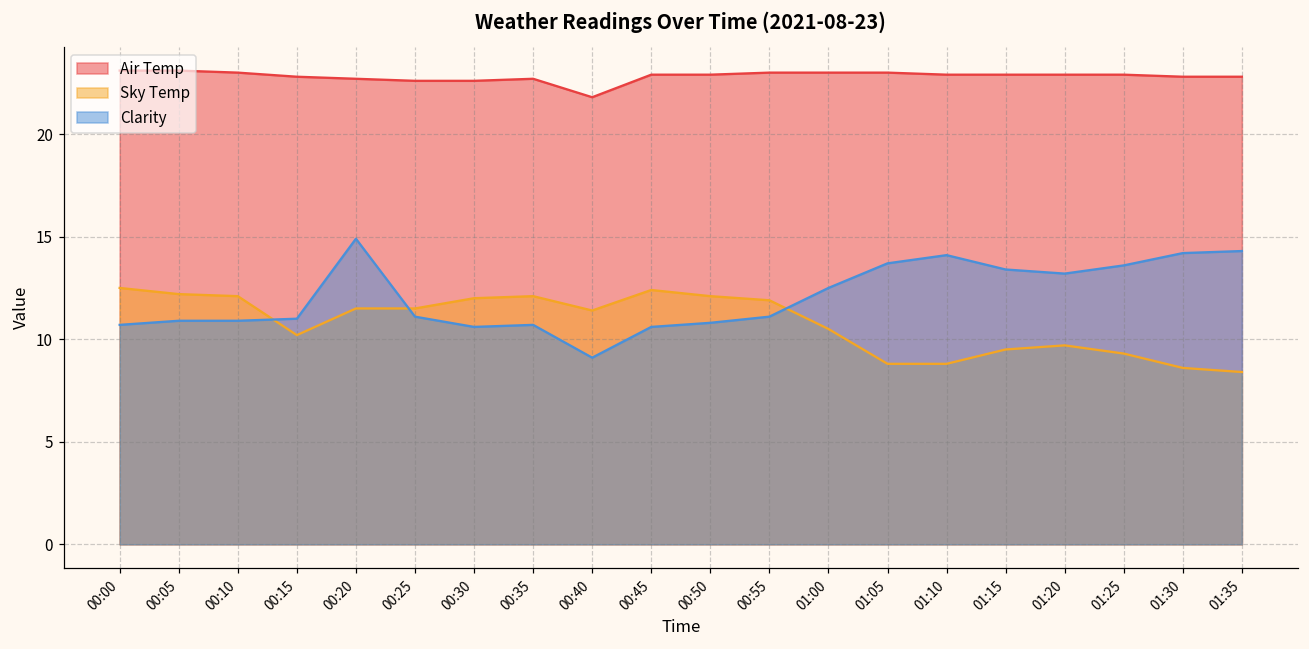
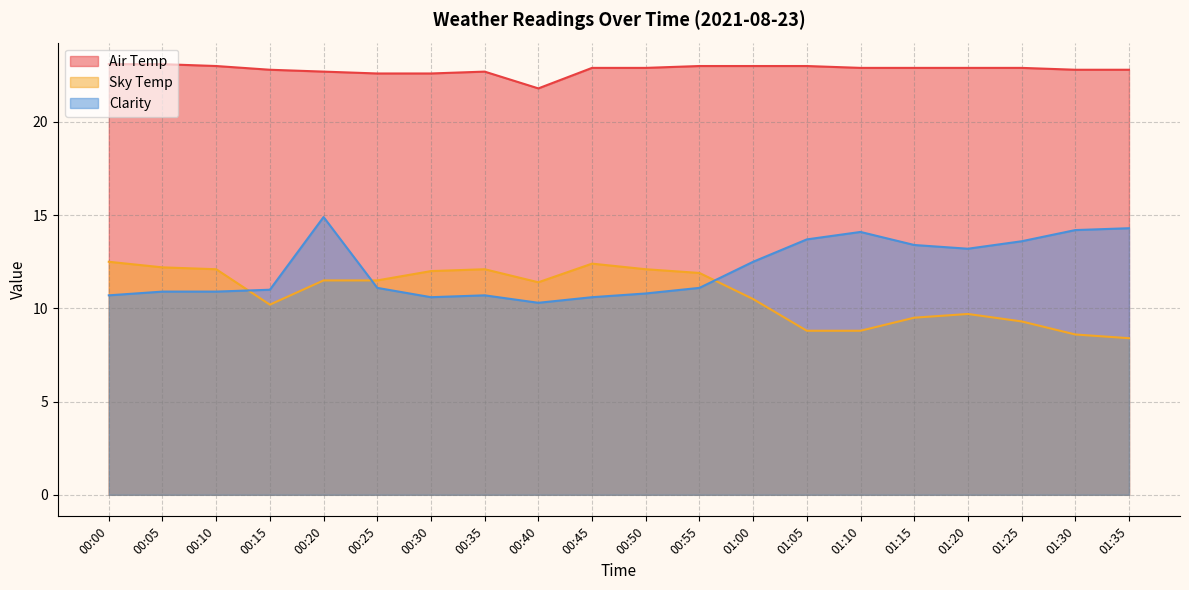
Clarity, 00:40: 9.1 -> 10.3
